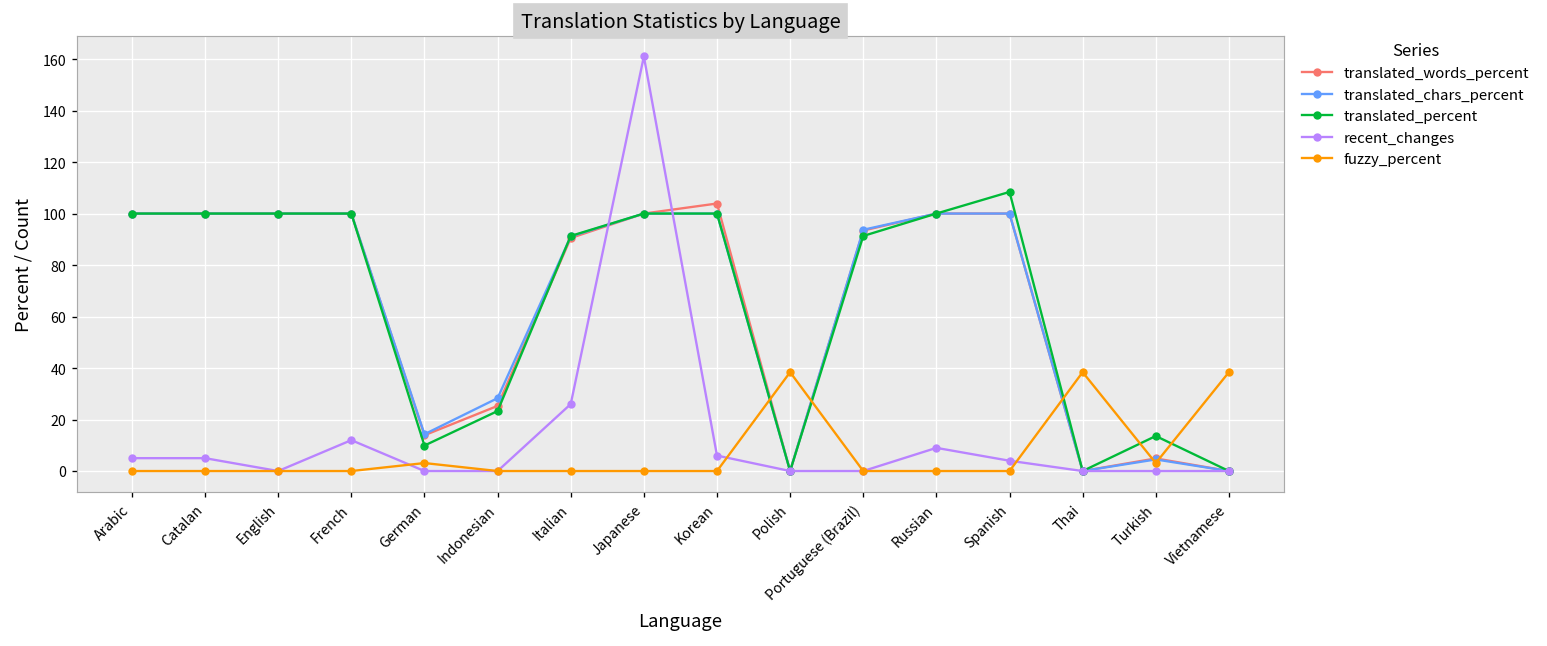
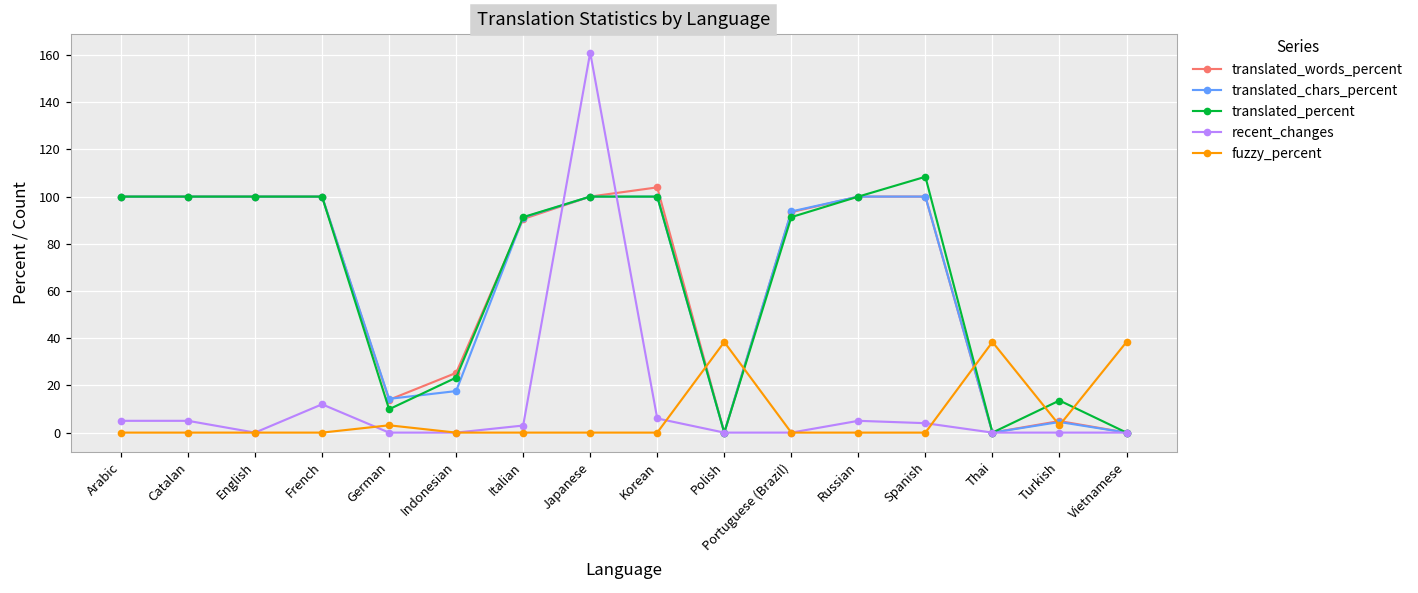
translated_chars_percent, Indonesian: 28 -> 18
recent_changes, Italian: 26 -> 3
recent_changes, Russian: 9 -> 5
